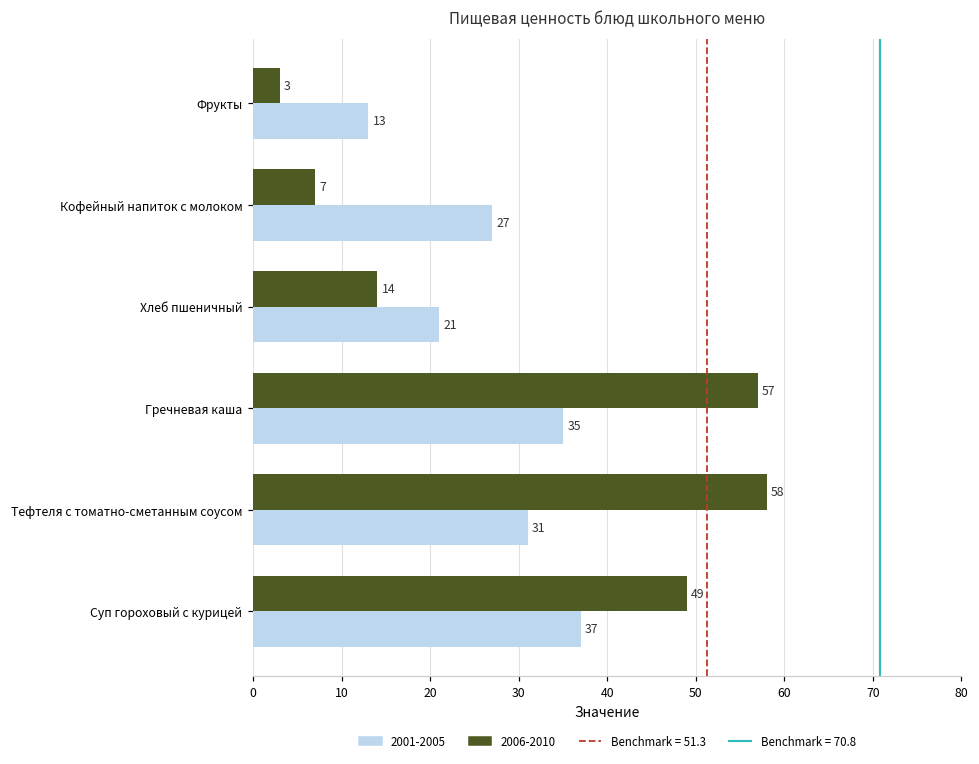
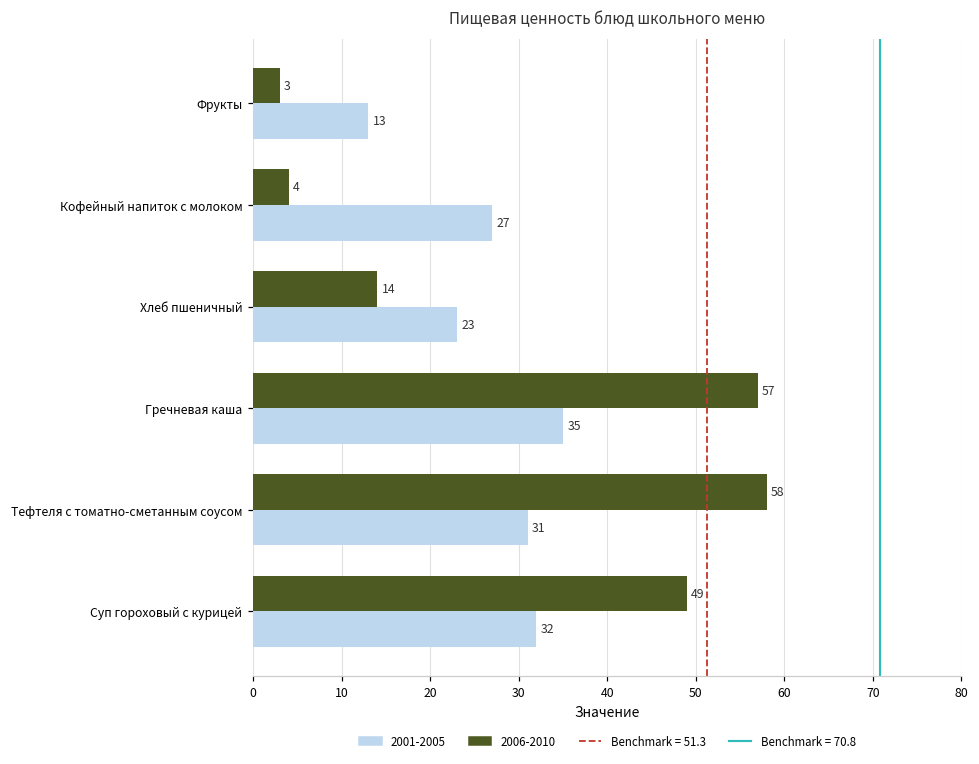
2006-2010, Кофейный напиток с молоком: 7 -> 4
2001-2005, Хлеб пшеничный: 21 -> 23
2001-2005, Суп гороховый с курицей: 37 -> 32
